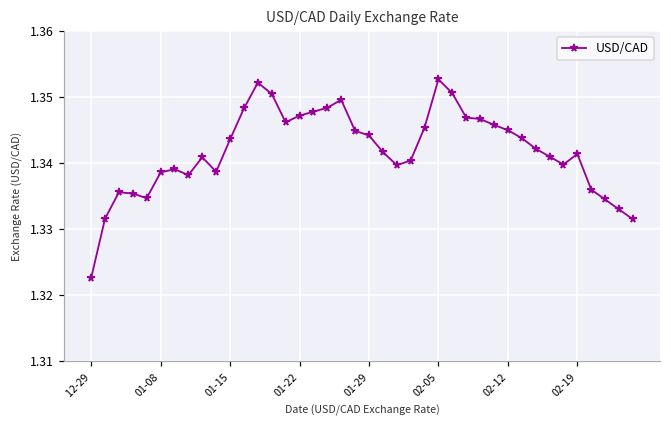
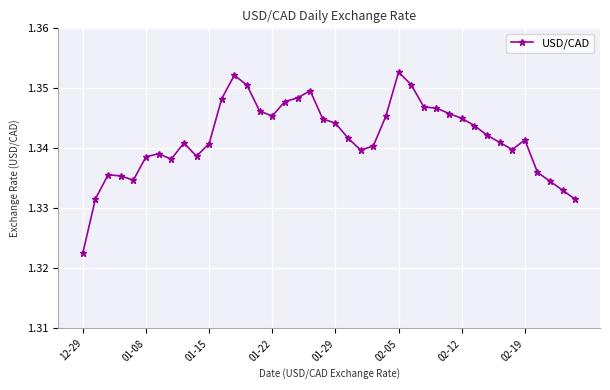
01-15: 1.344 -> 1.341
01-22: 1.347 -> 1.345
